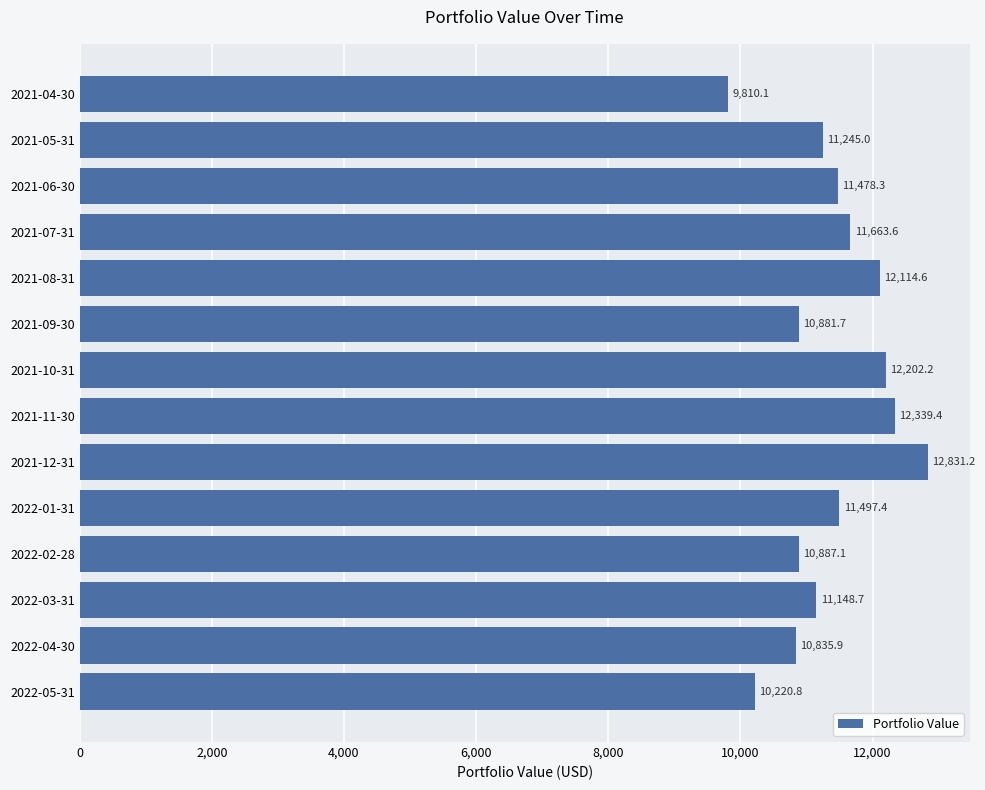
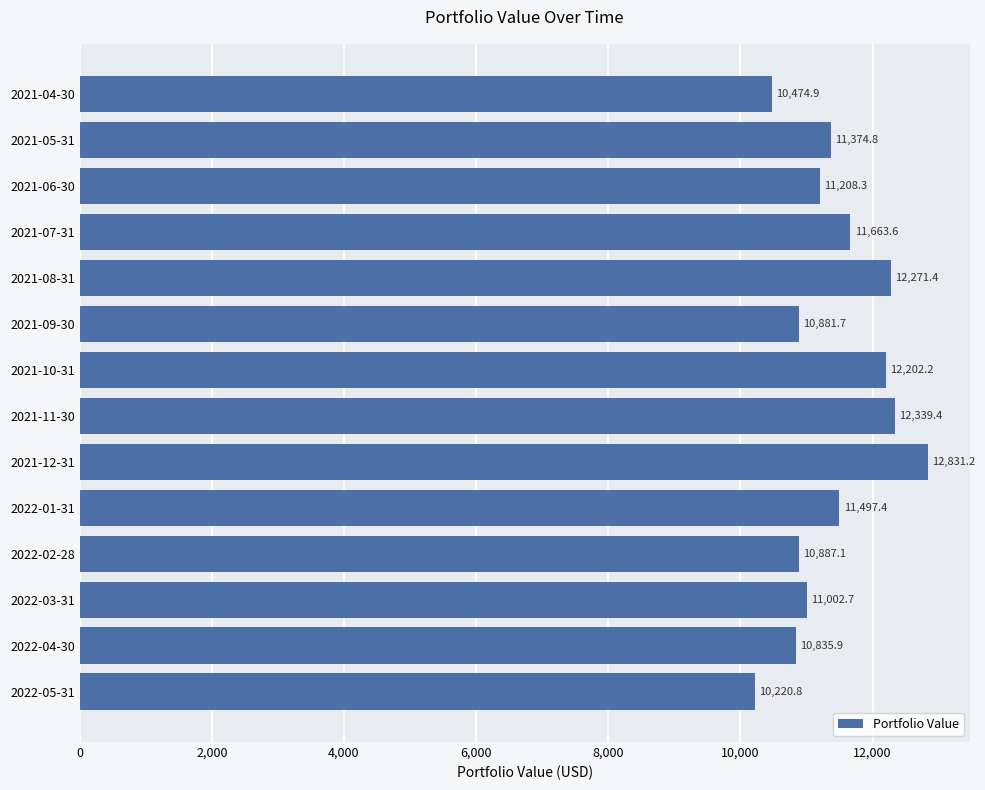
2021-04-30: 9,810.1 -> 10,474.9
2021-05-31: 11,245.0 -> 11,374.8
2021-06-30: 11,478.3 -> 11,208.3
2021-08-31: 12,114.6 -> 12,271.4
2022-03-31: 11,148.7 -> 11,002.7
